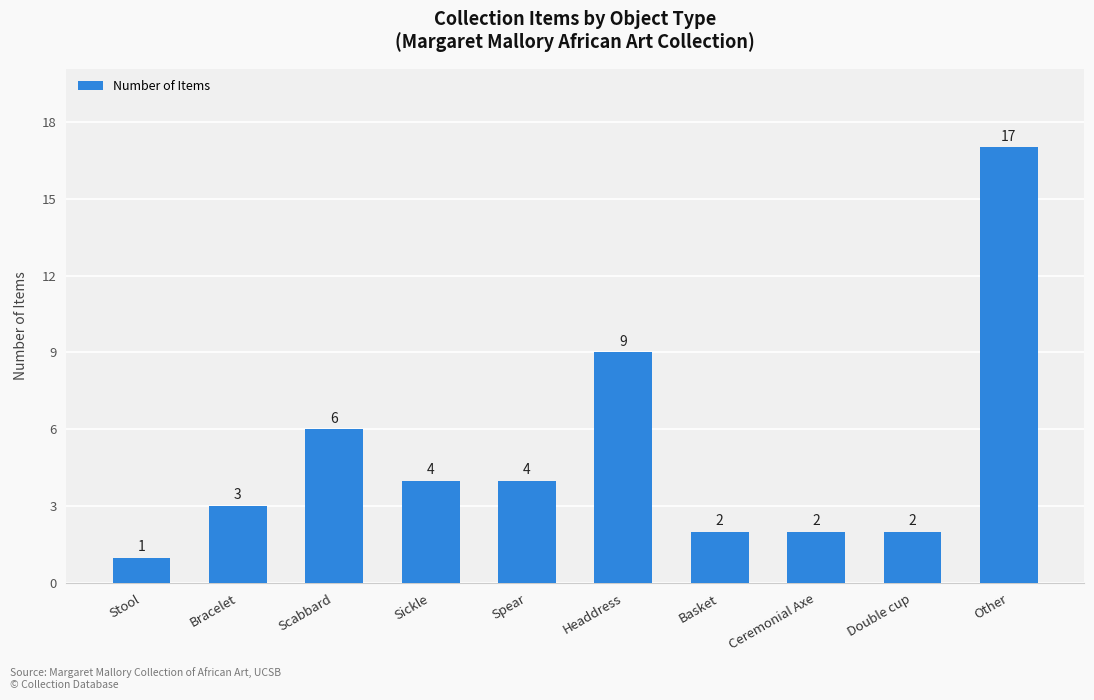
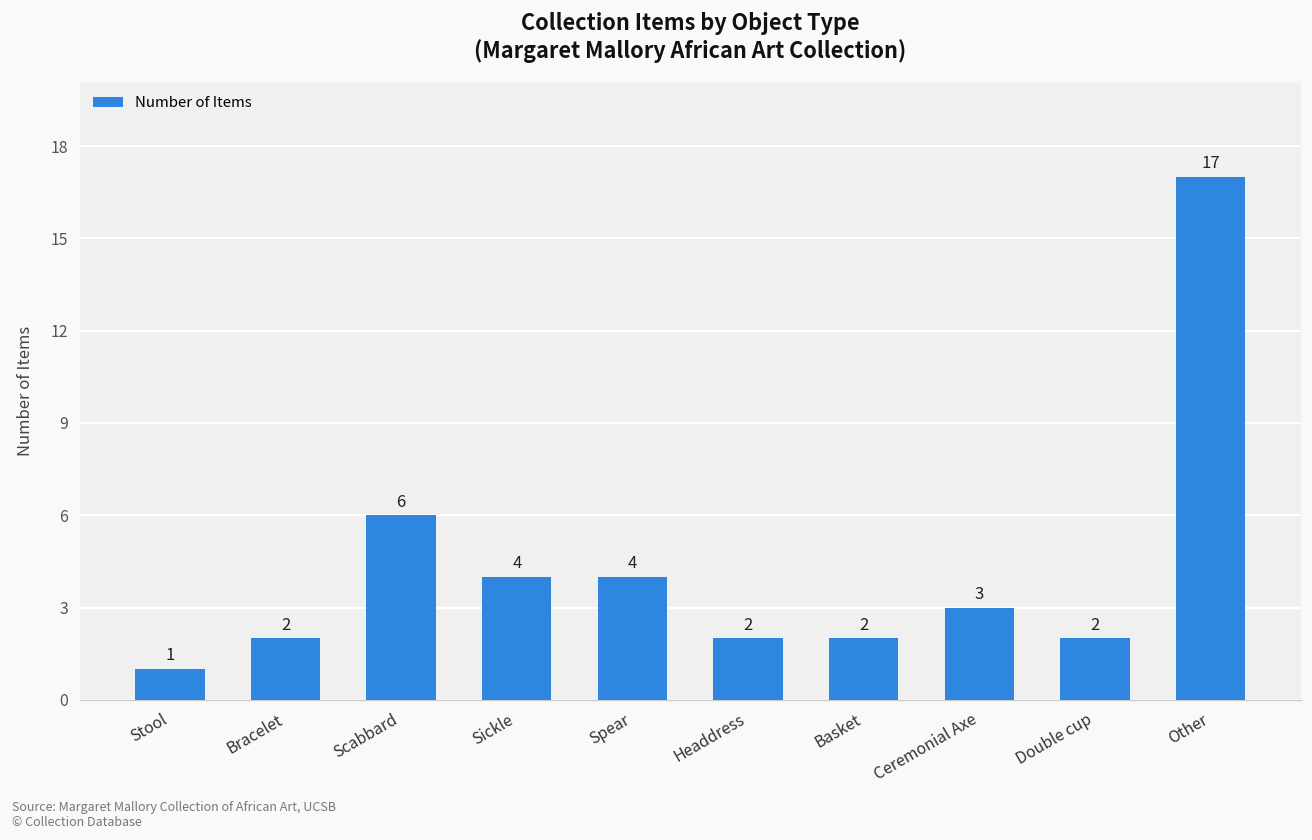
Bracelet: 3 -> 2
Headdress: 9 -> 2
Ceremonial Axe: 2 -> 3
